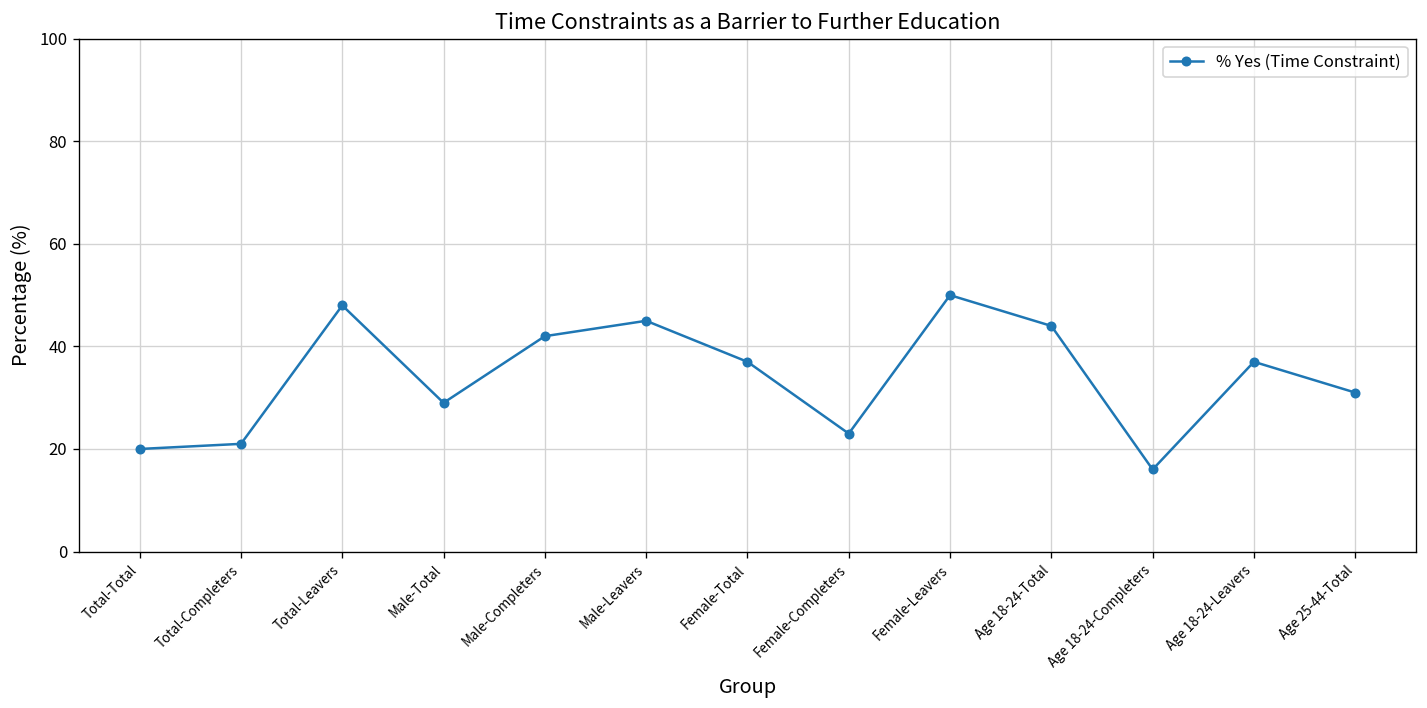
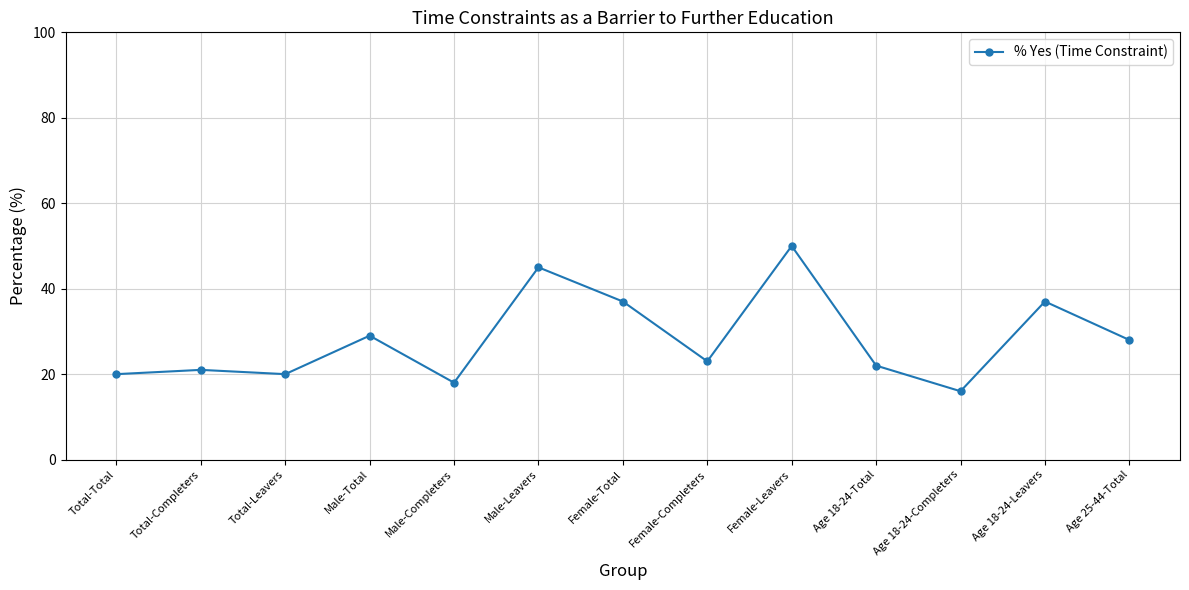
Total-Leavers: 48 -> 20
Male-Completers: 42 -> 18
Age 18-24-Total: 44 -> 22
Age 25-44-Total: 31 -> 28
